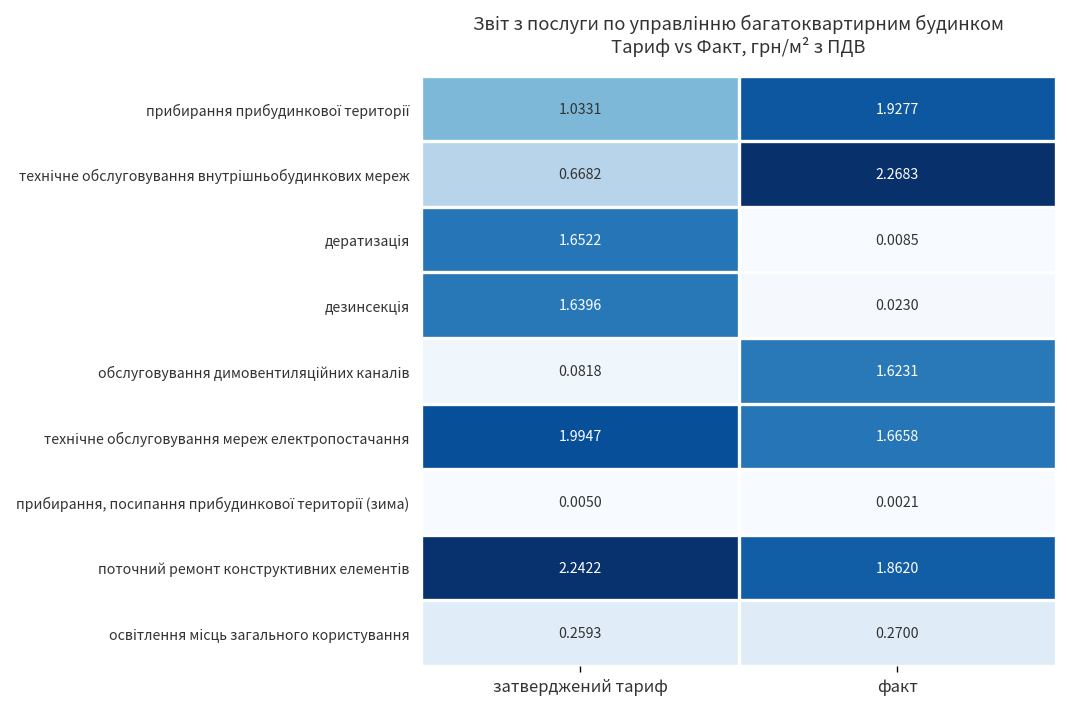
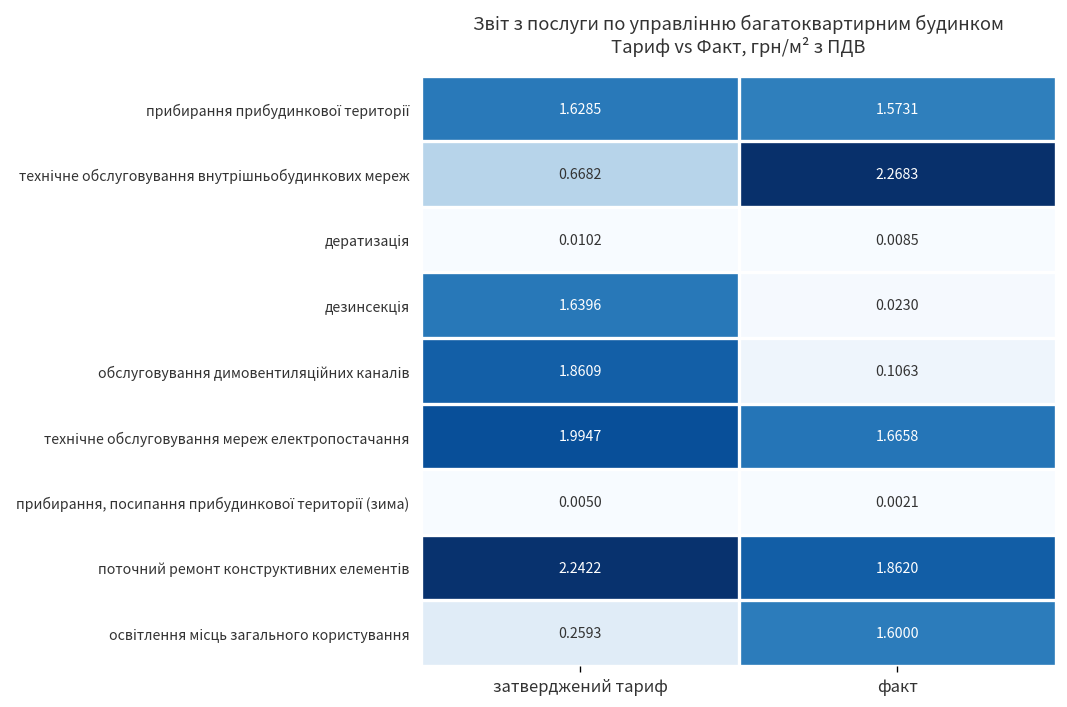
прибирання прибудинкової території, затверджений тариф: 1.0331 -> 1.6285
прибирання прибудинкової території, факт: 1.9277 -> 1.5731
дератизація, затверджений тариф: 1.6522 -> 0.0102
обслуговування димовентиляційних каналів, затверджений тариф: 0.0818 -> 1.8609
обслуговування димовентиляційних каналів, факт: 1.6231 -> 0.1063
освітлення місць загального користування, факт: 0.2700 -> 1.6000
